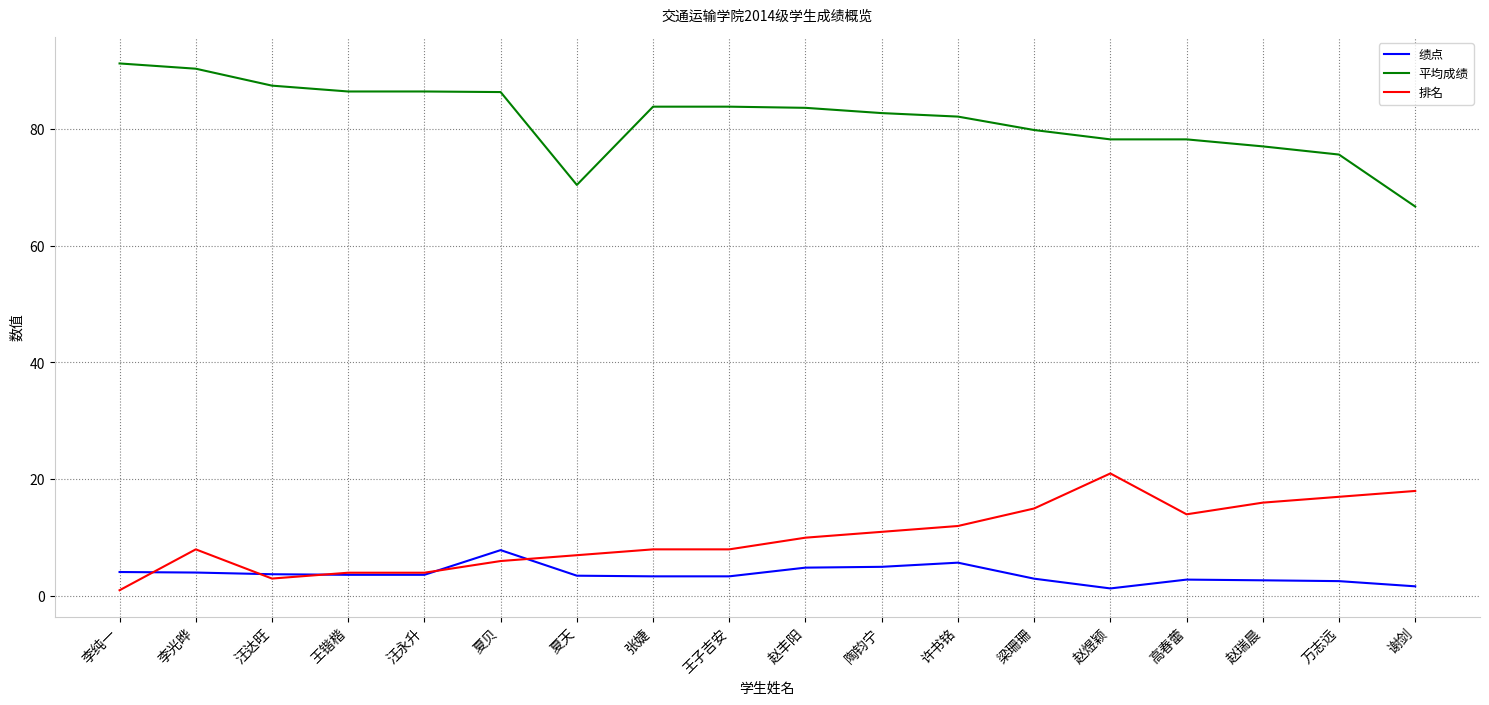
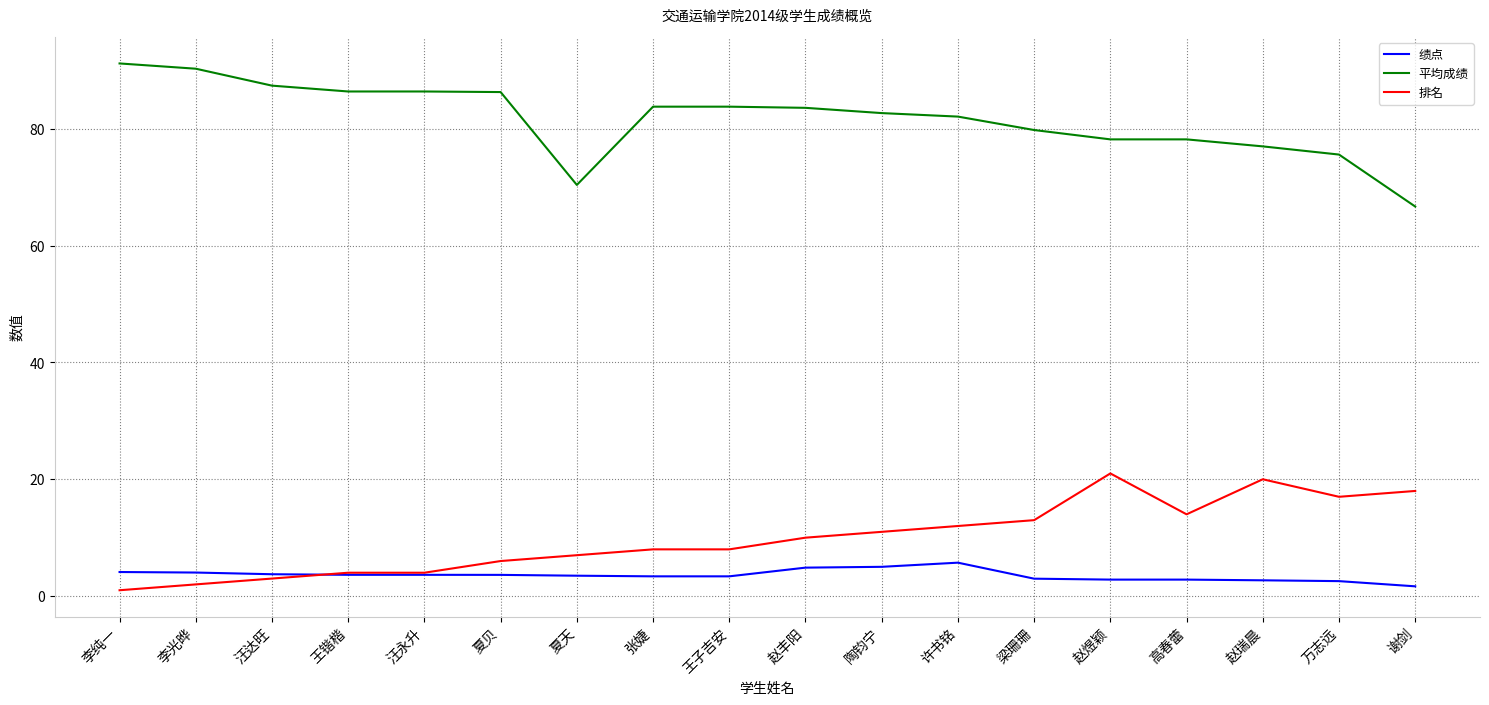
排名, 李光晔: 8 -> 2
绩点, 夏贝: 8 -> 4
排名, 梁珊珊: 15 -> 13
绩点, 赵煜颖: 1 -> 3
排名, 赵瑞晨: 16 -> 20
